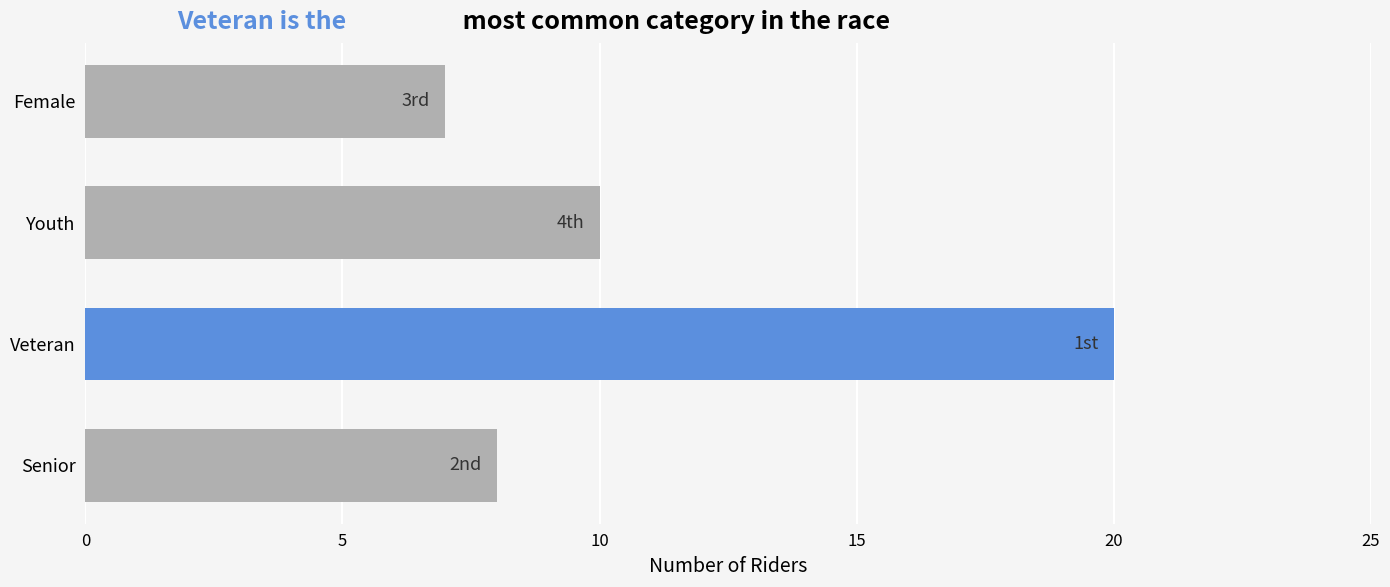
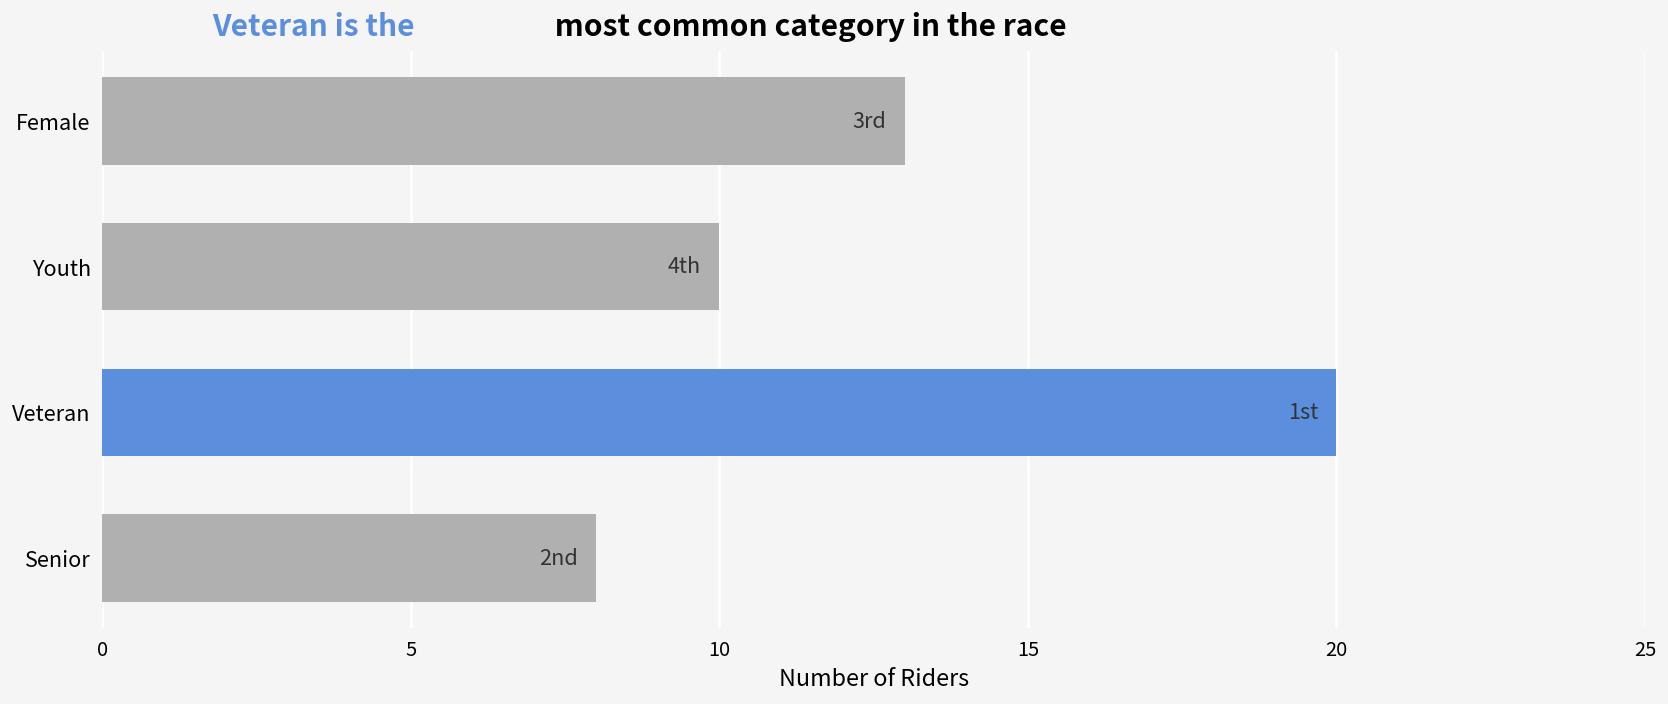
Female: 7 -> 13
